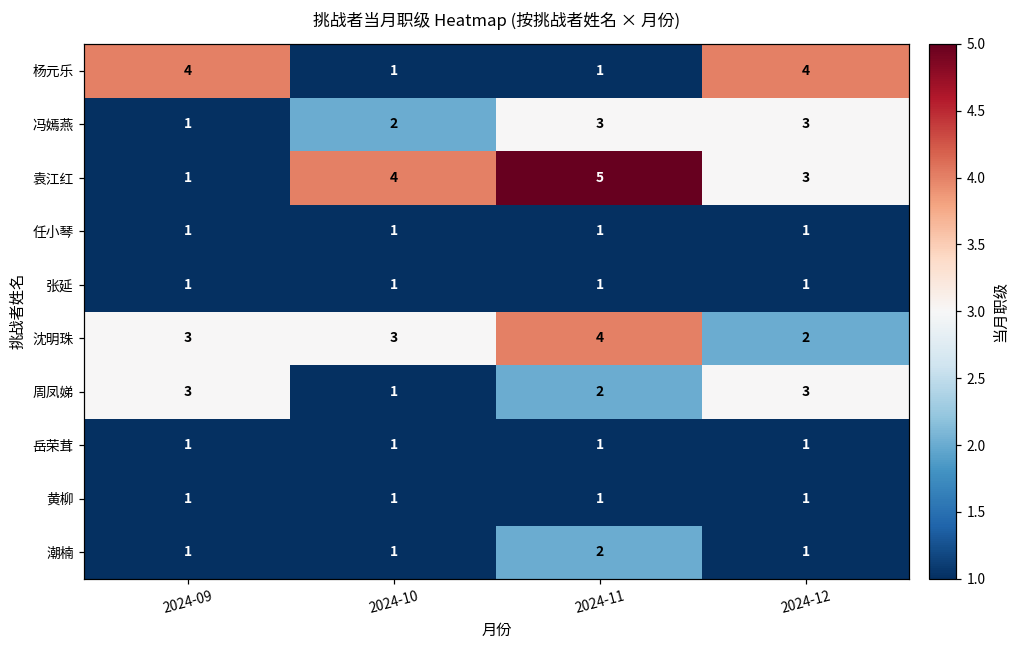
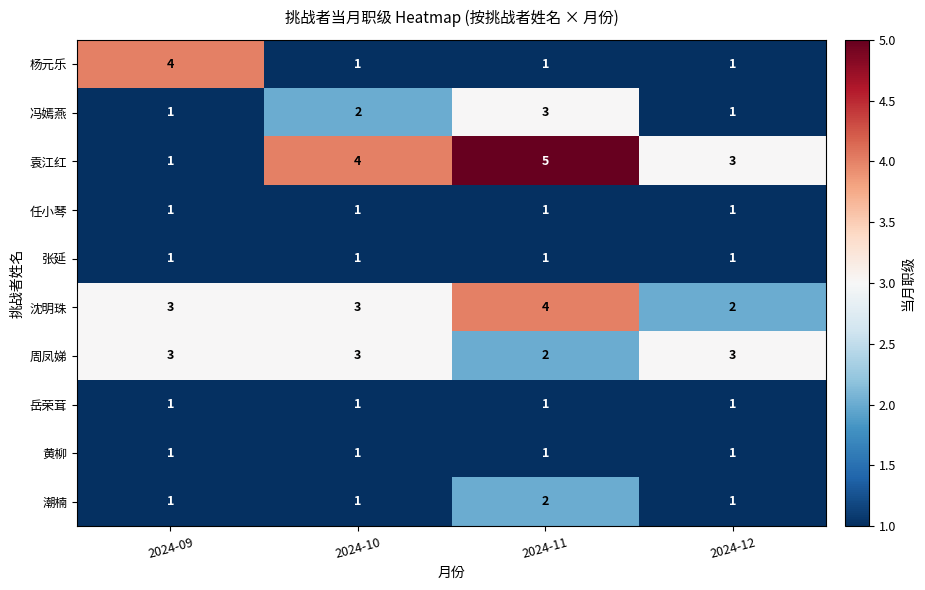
杨元乐, 2024-12: 4 -> 1
冯嫣燕, 2024-12: 3 -> 1
周凤娣, 2024-10: 1 -> 3
